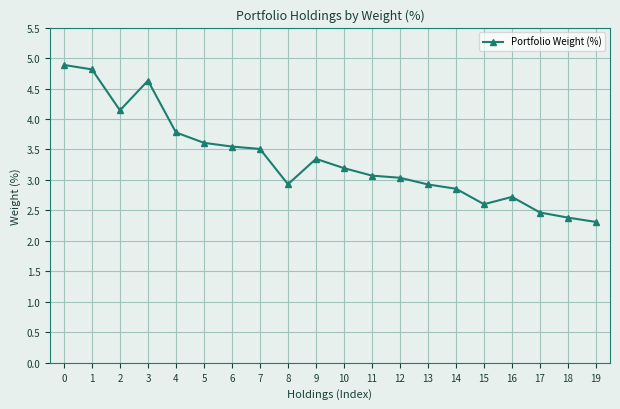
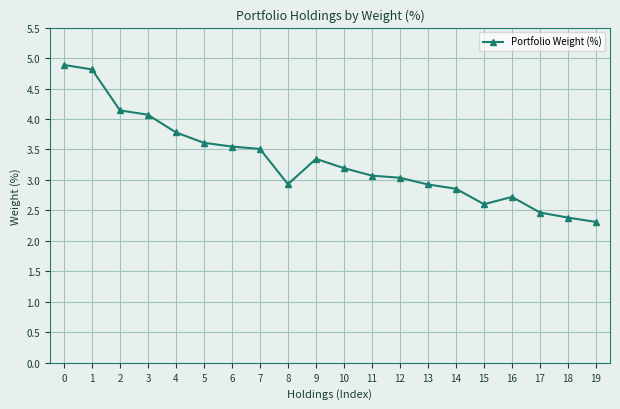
3: 4.6 -> 4.1
